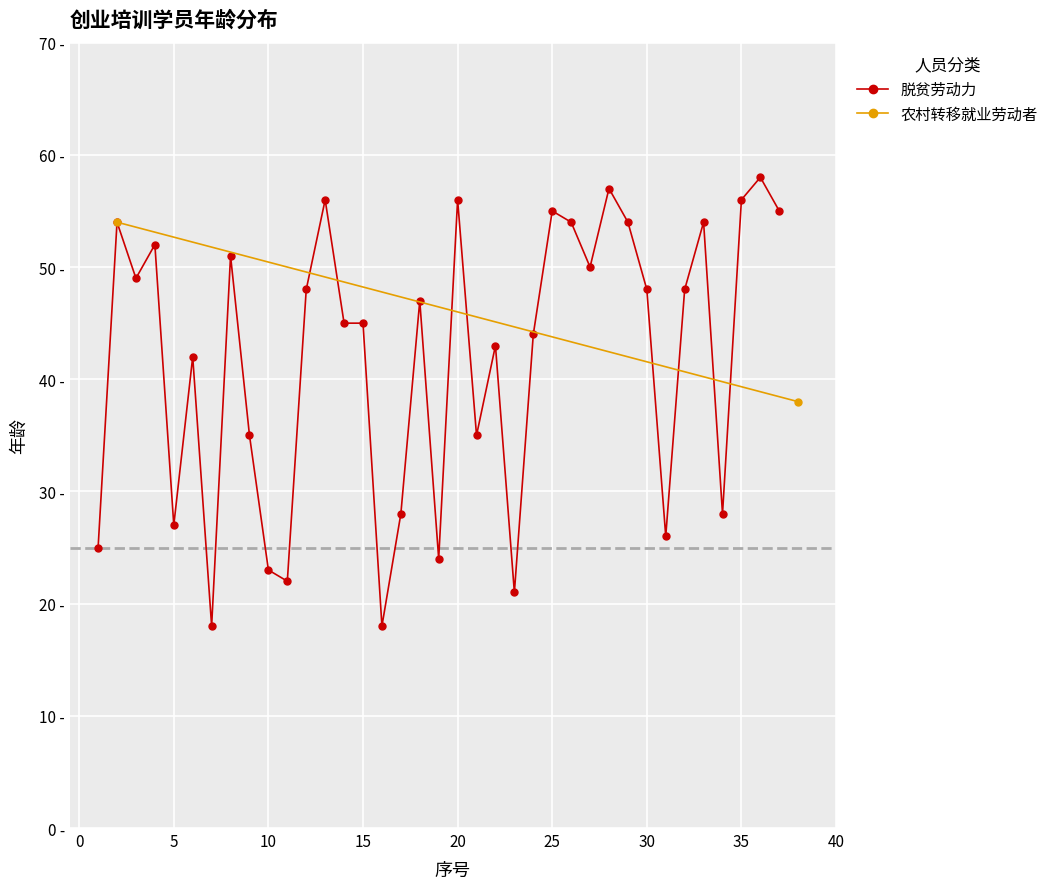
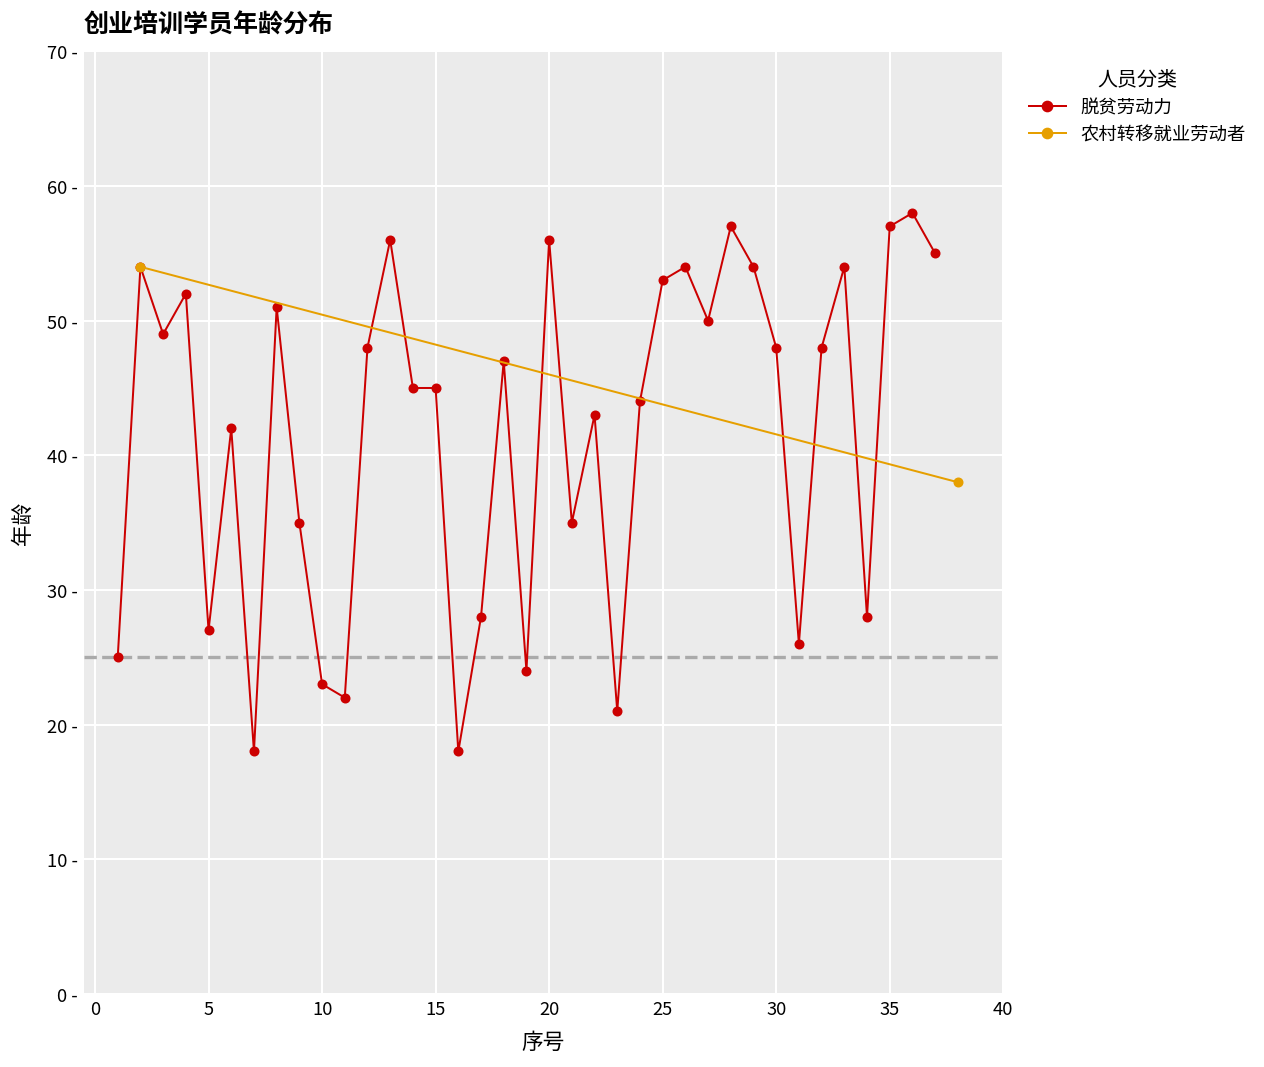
脱贫劳动力, 25: 55 - -> 53 -
脱贫劳动力, 35: 56 - -> 57 -
